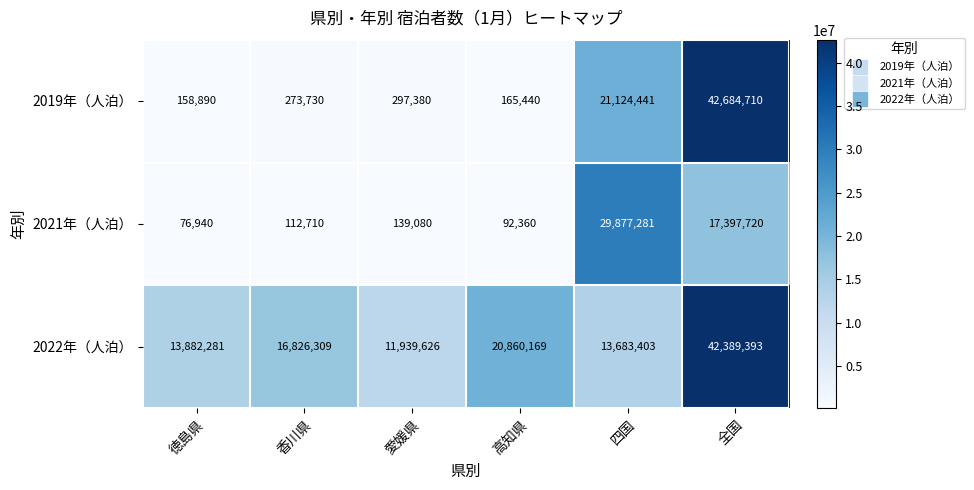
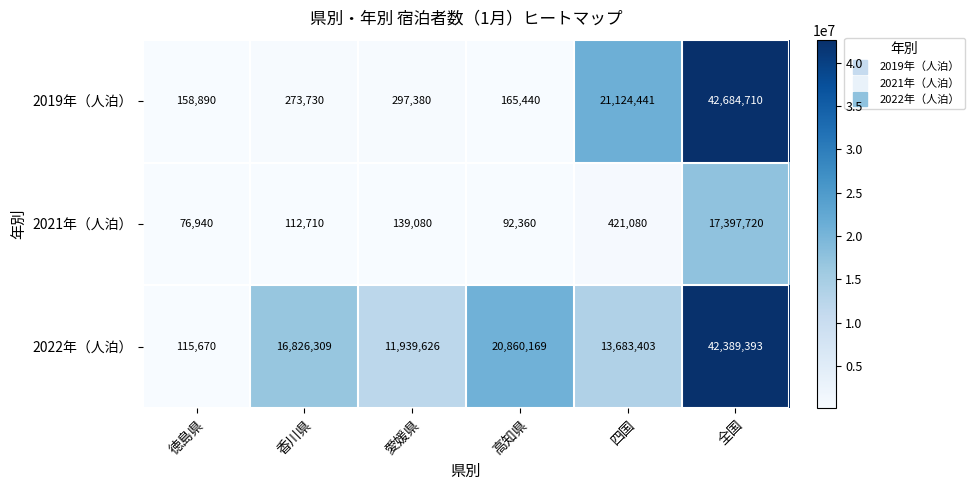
2021年（人泊）, 四国: 29,877,281 -> 421,080
2022年（人泊）, 徳島県: 13,882,281 -> 115,670
